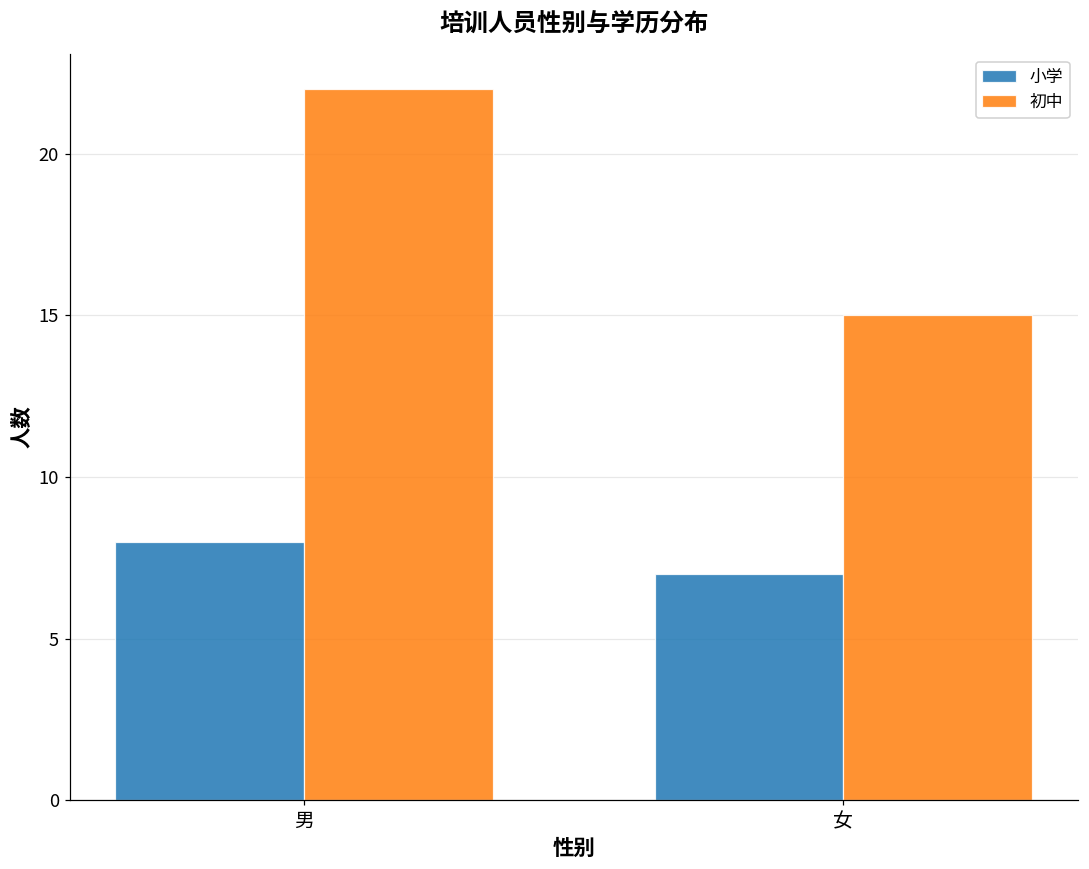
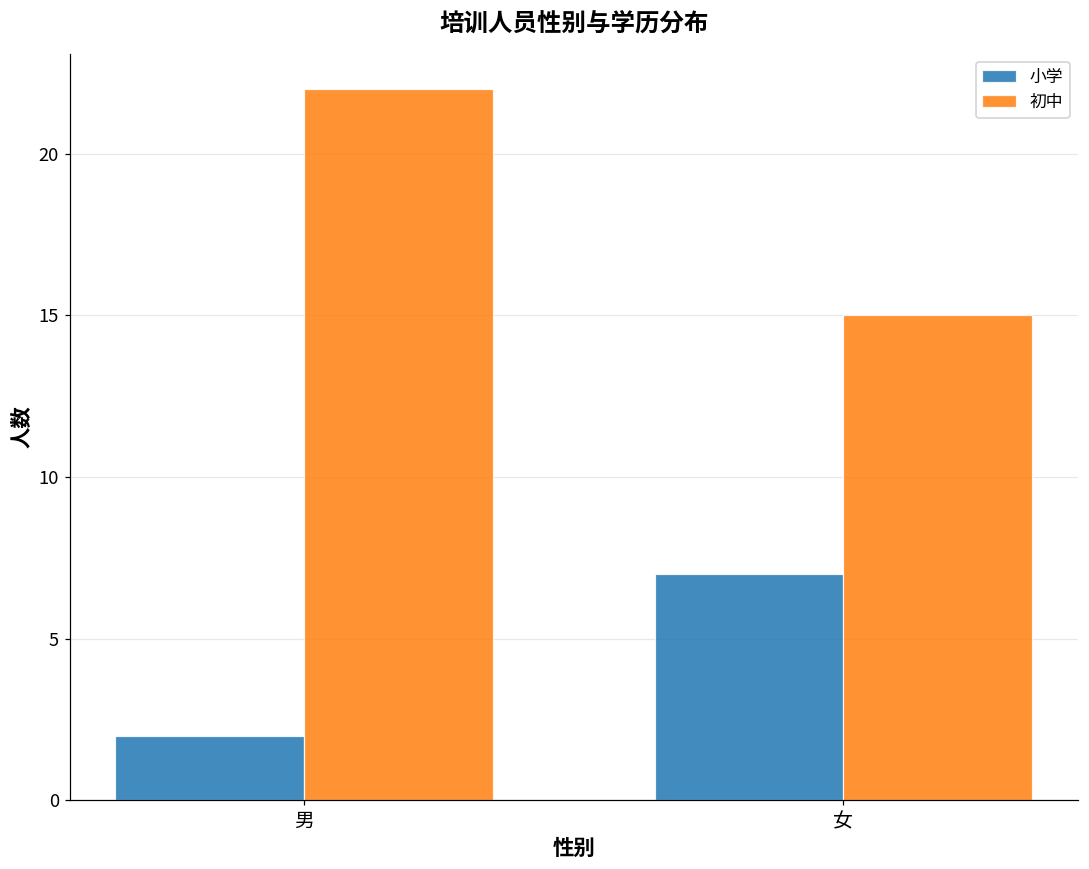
小学, 男: 8 -> 2
